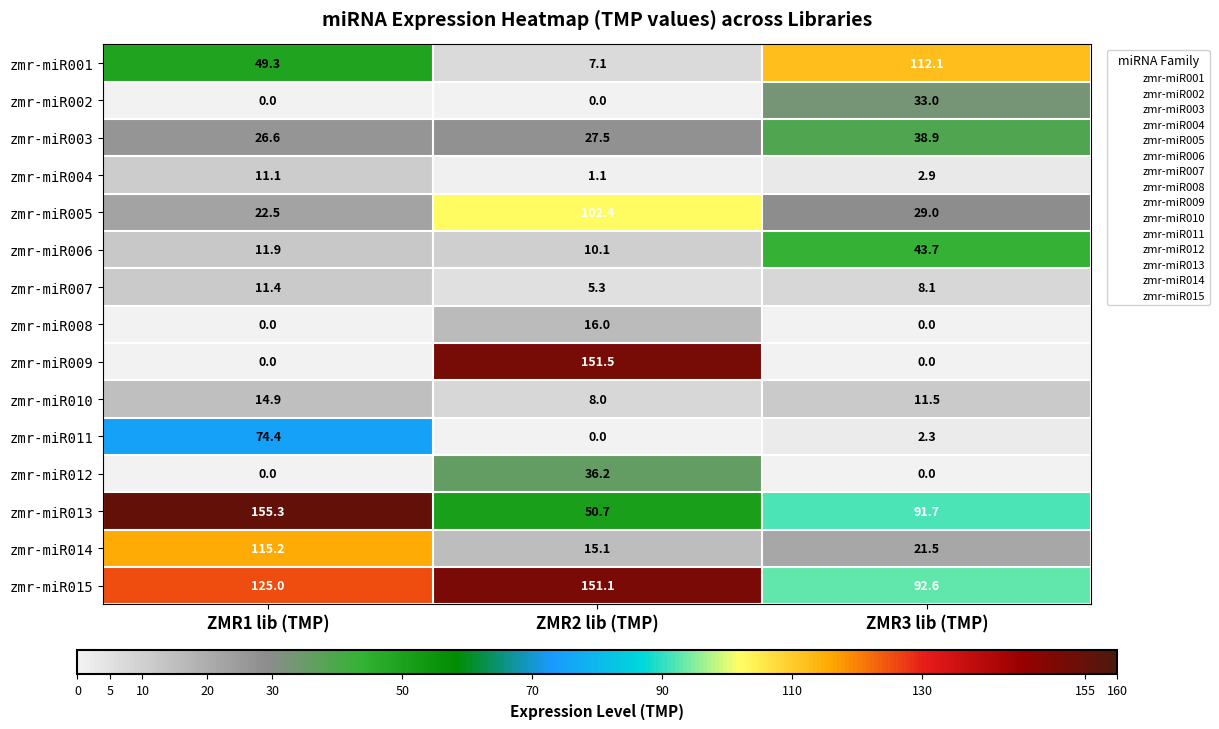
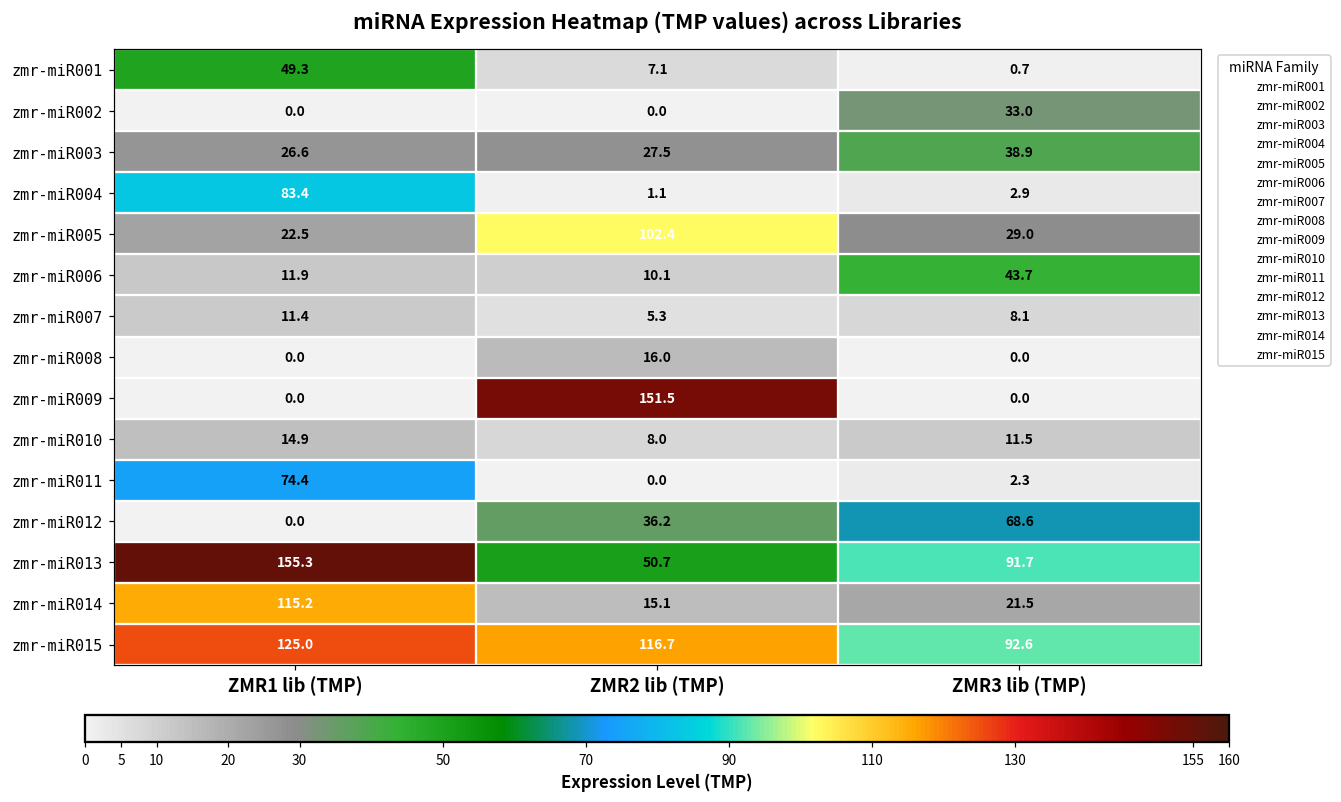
zmr-miR001, ZMR3 lib (TMP): 112.1 -> 0.7
zmr-miR004, ZMR1 lib (TMP): 11.1 -> 83.4
zmr-miR012, ZMR3 lib (TMP): 0.0 -> 68.6
zmr-miR015, ZMR2 lib (TMP): 151.1 -> 116.7
